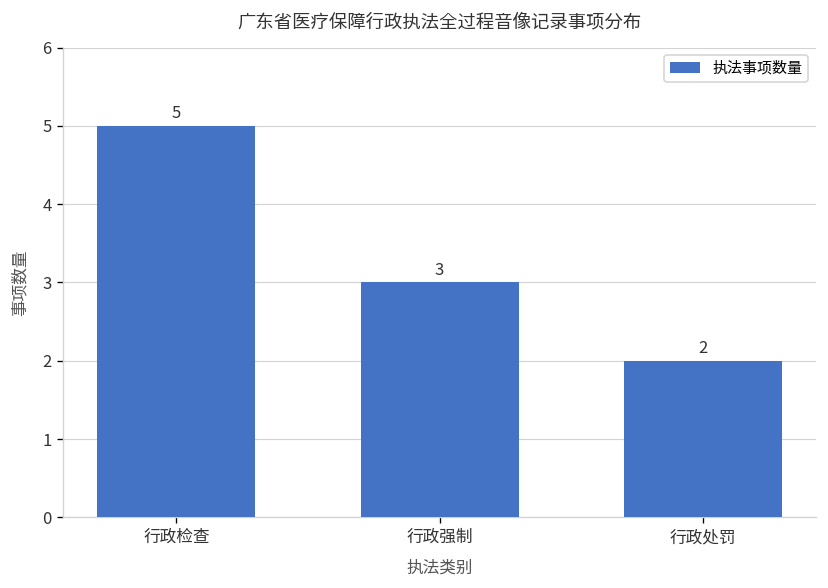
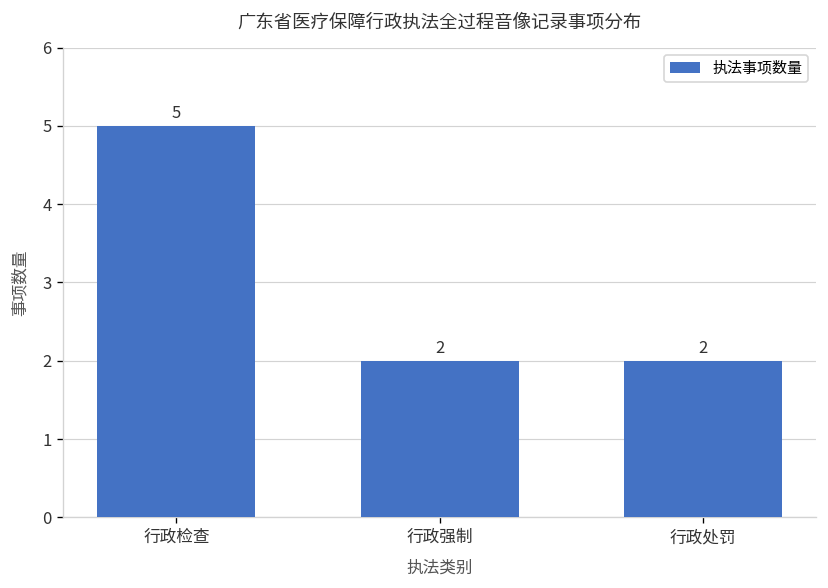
行政强制: 3 -> 2
